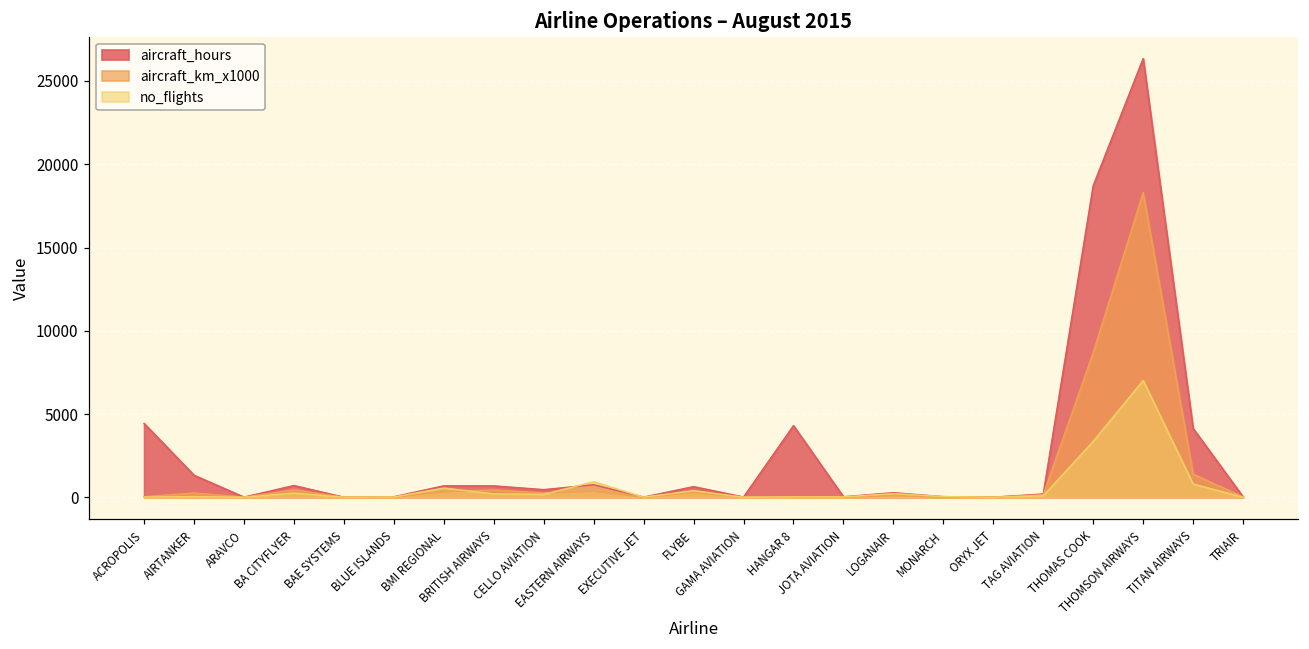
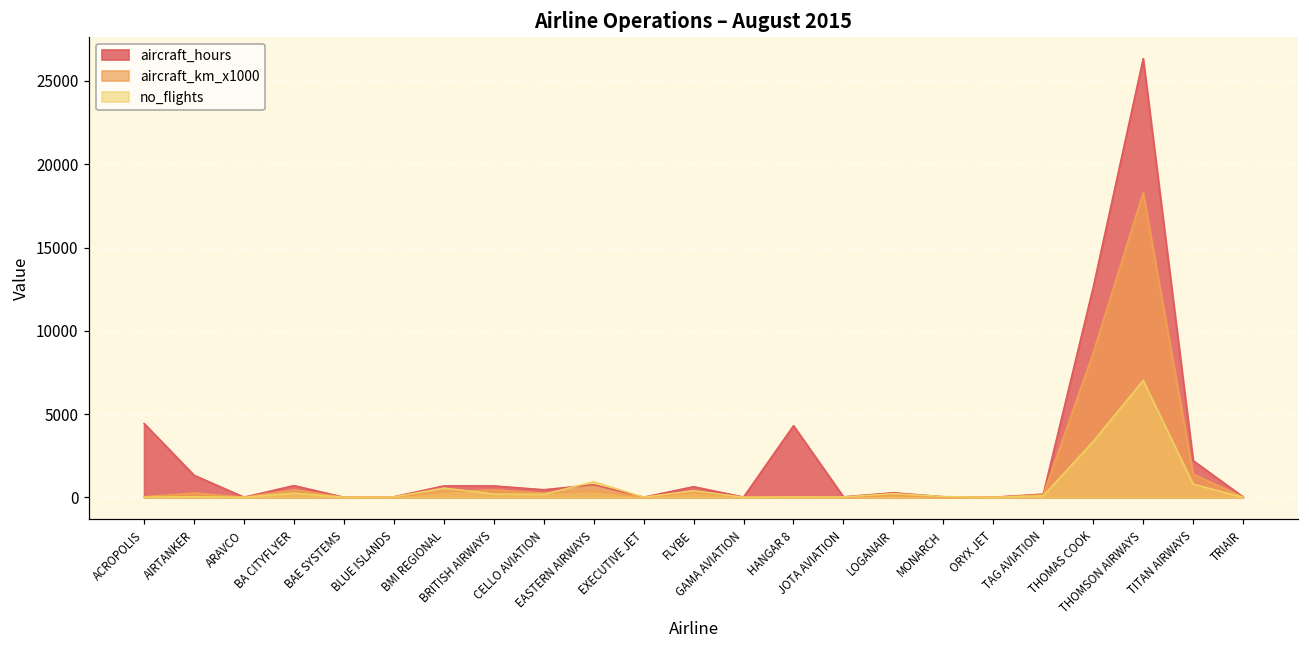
aircraft_hours, THOMAS COOK: 18700 -> 12600
aircraft_hours, TITAN AIRWAYS: 4100 -> 2200
